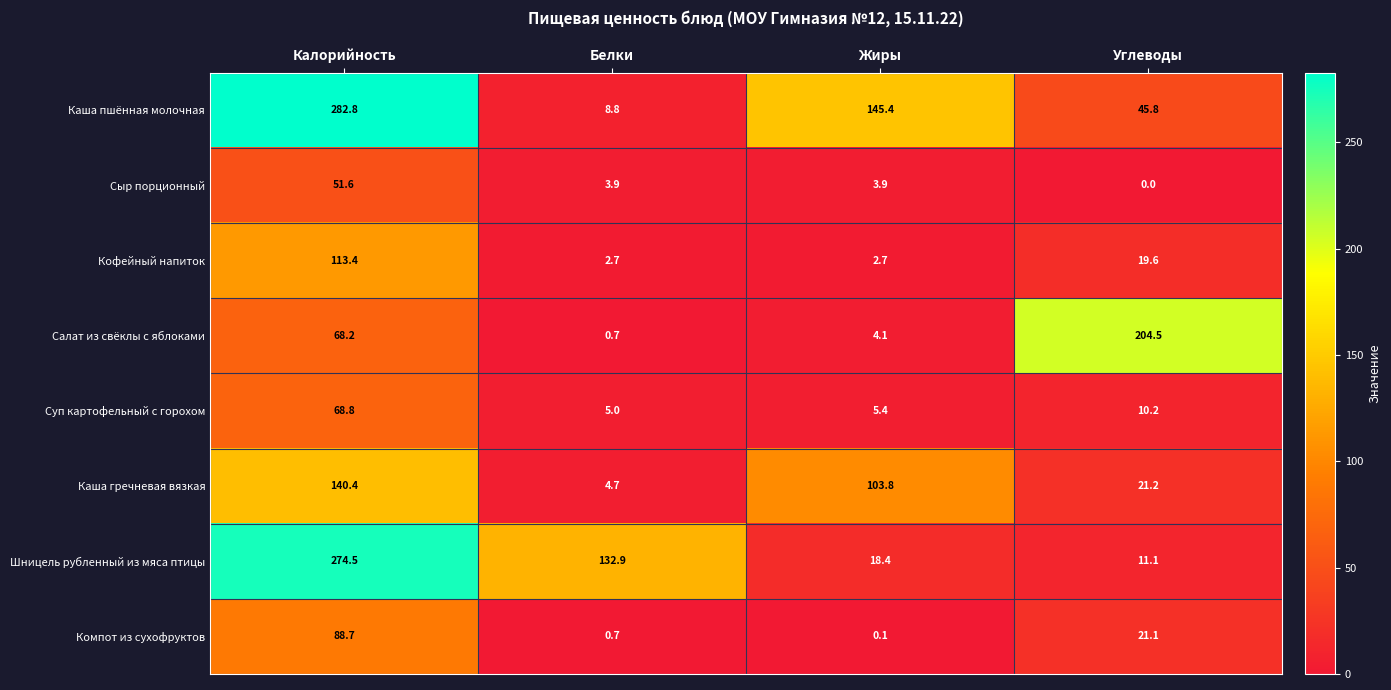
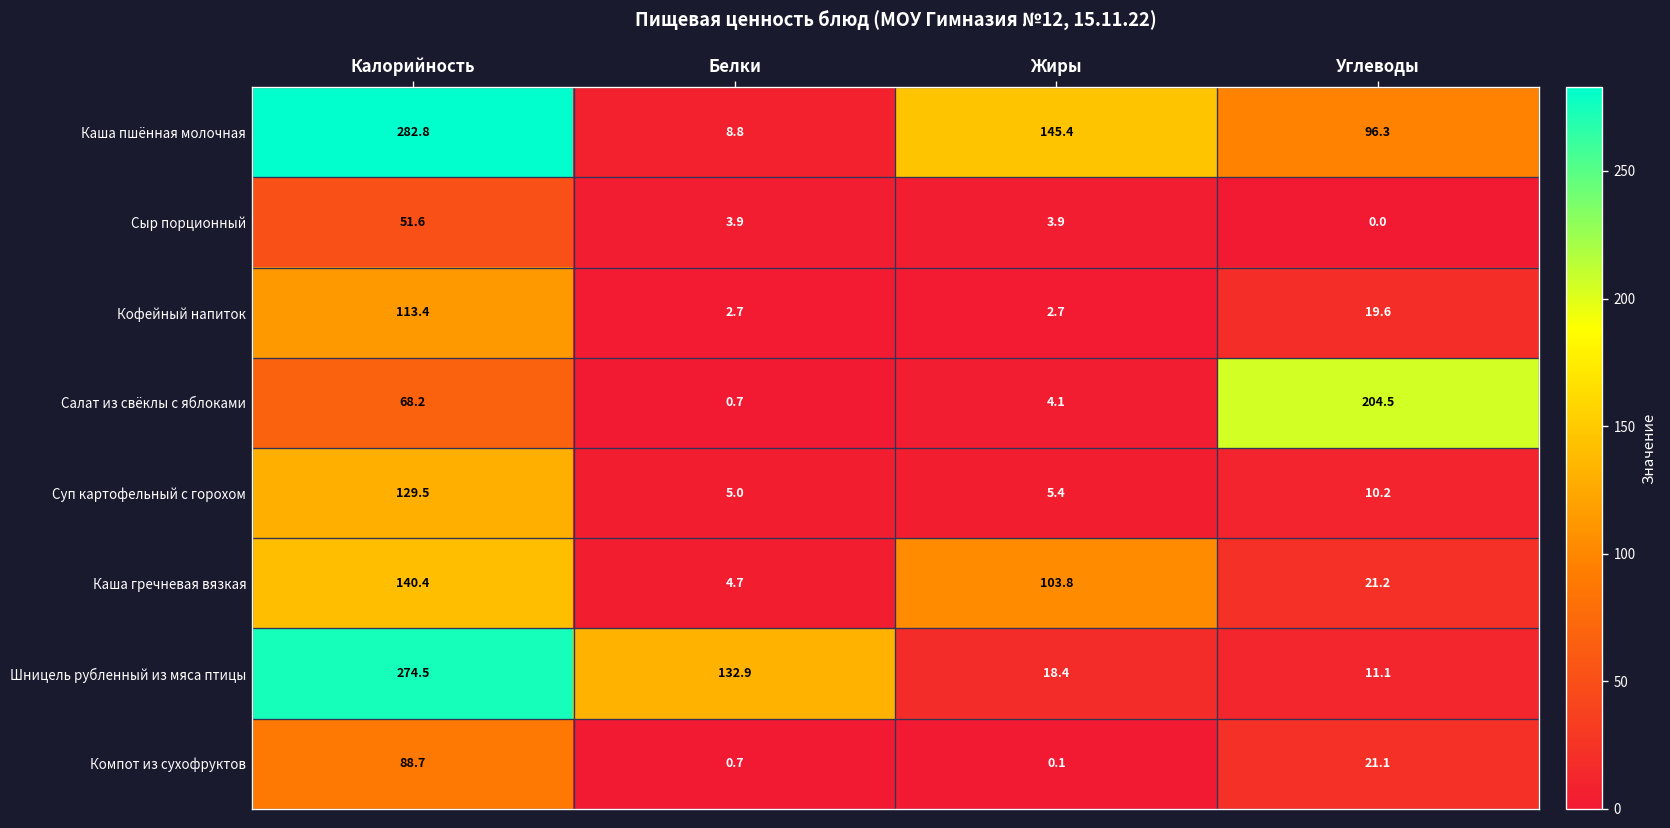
Каша пшённая молочная, Углеводы: 45.8 -> 96.3
Суп картофельный с горохом, Калорийность: 68.8 -> 129.5
